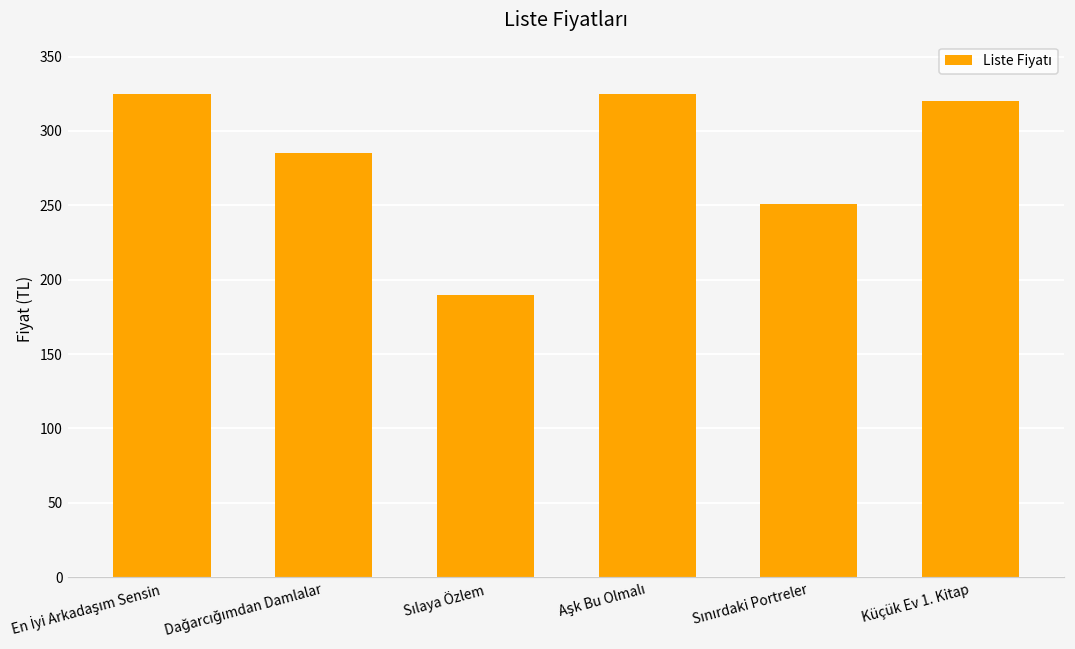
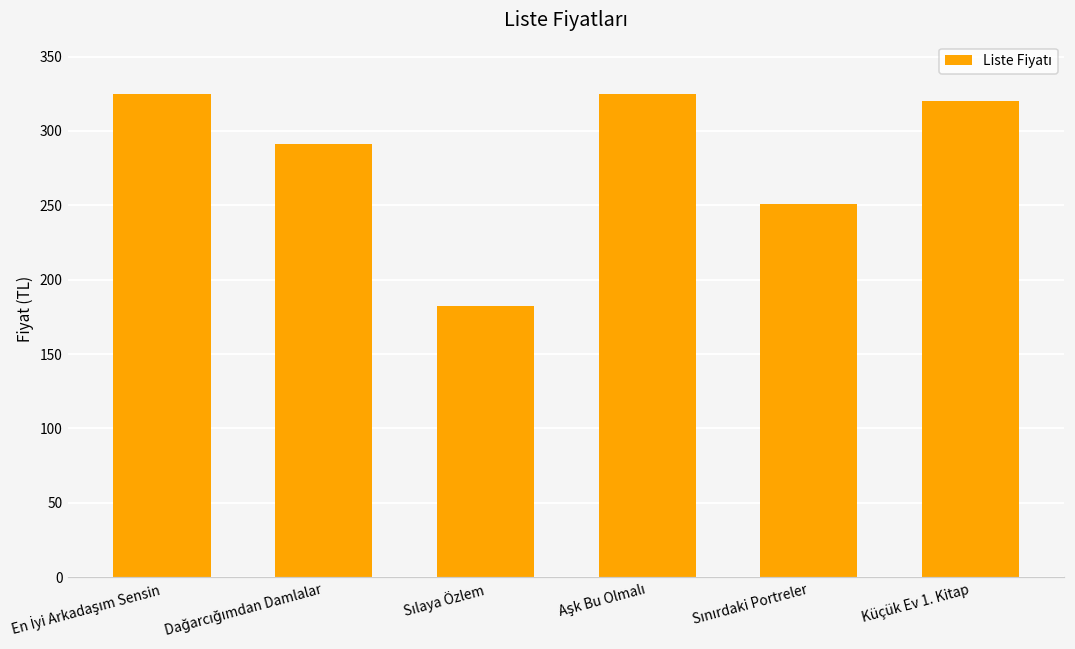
Dağarcığımdan Damlalar: 285 -> 291
Sılaya Özlem: 190 -> 182
